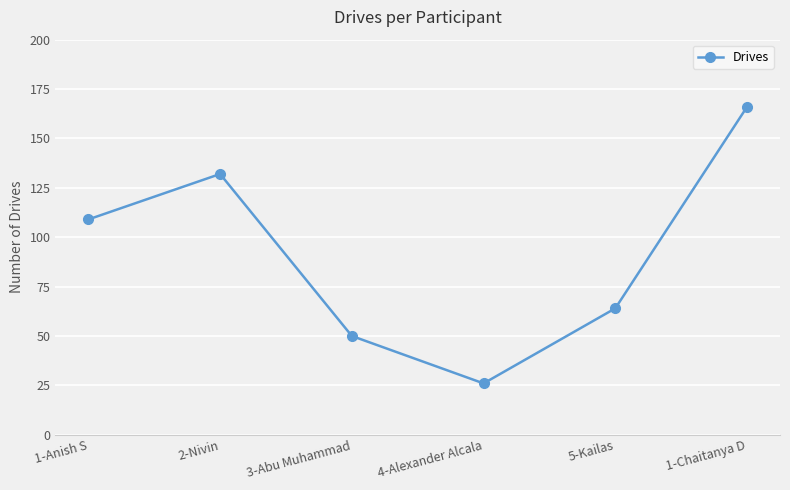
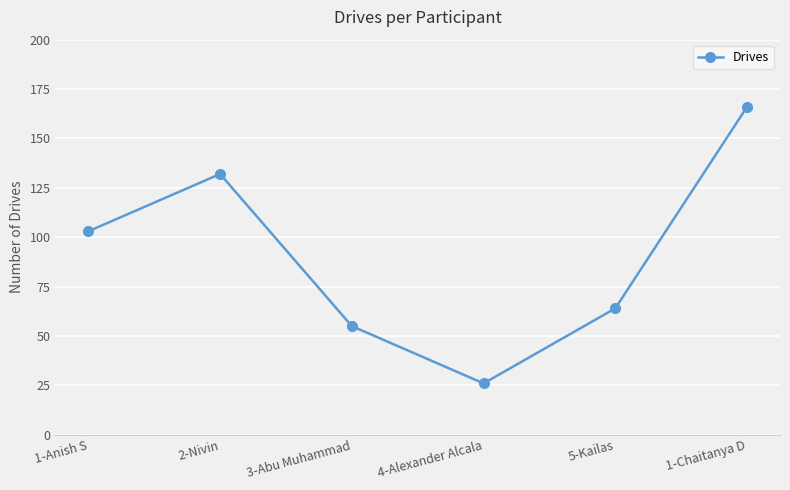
1-Anish S: 109 -> 103
3-Abu Muhammad: 50 -> 55
